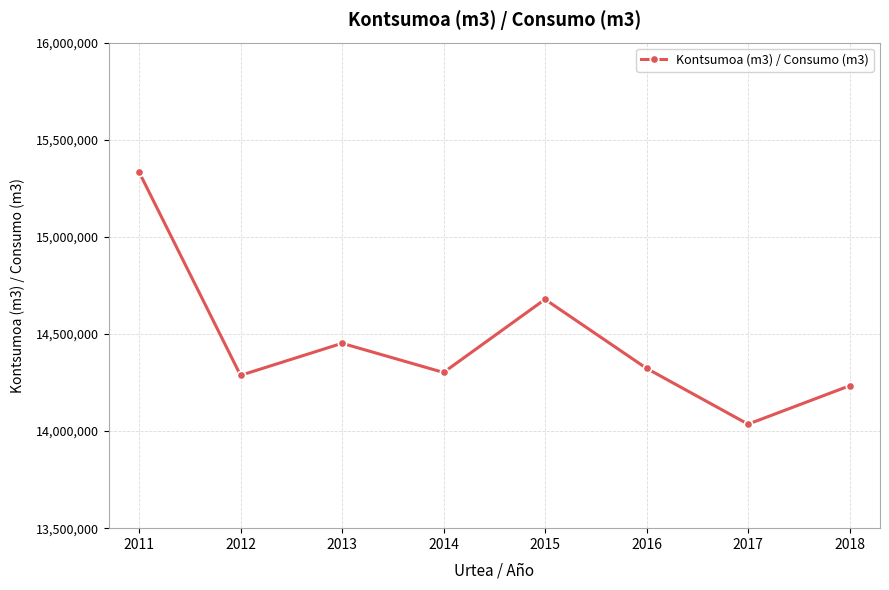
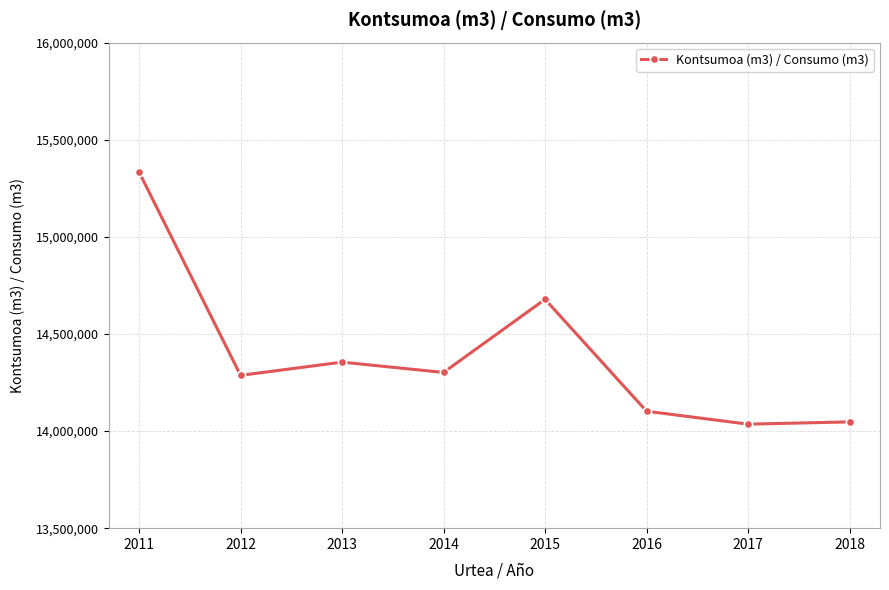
2013: 14,450,000 -> 14,350,000
2016: 14,320,000 -> 14,100,000
2018: 14,230,000 -> 14,050,000
